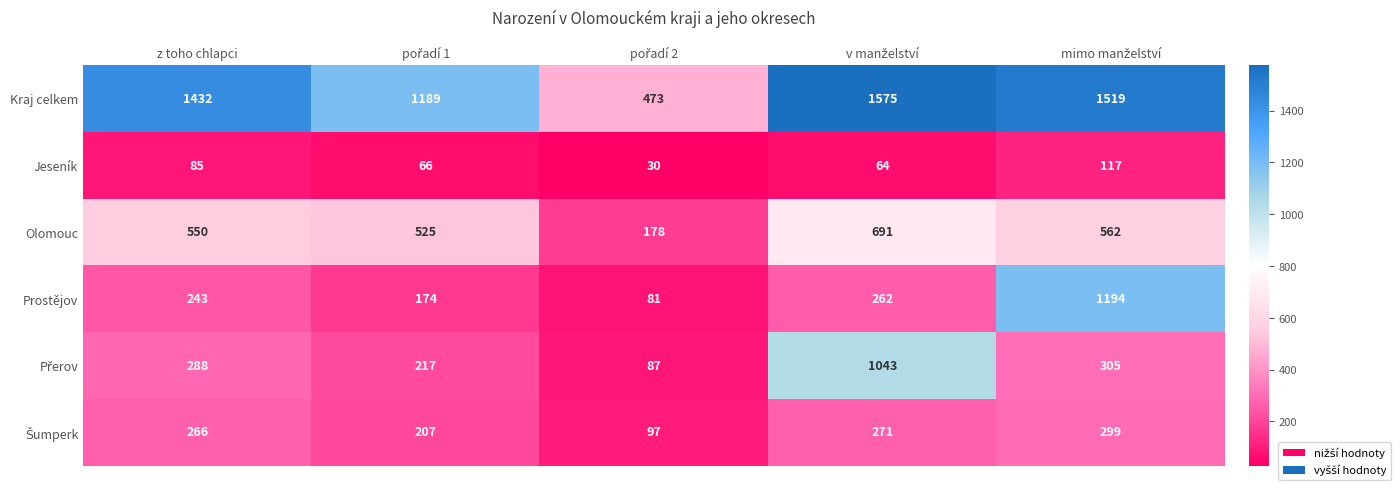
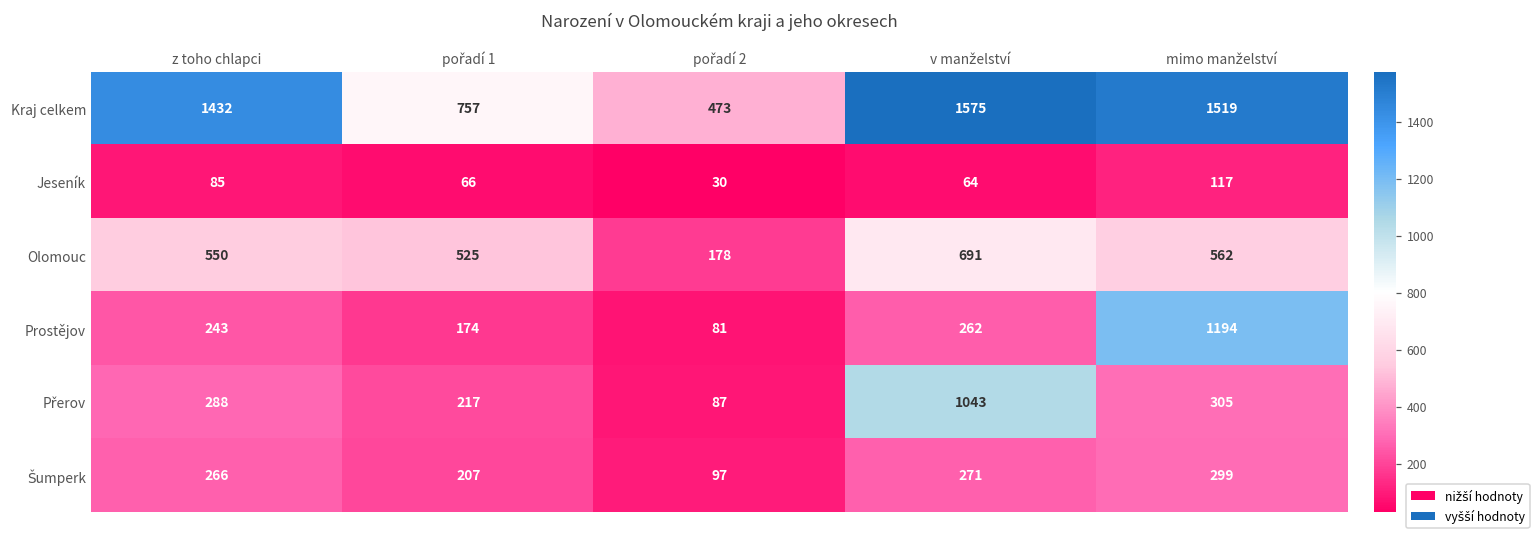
Kraj celkem, pořadí 1: 1189 -> 757
